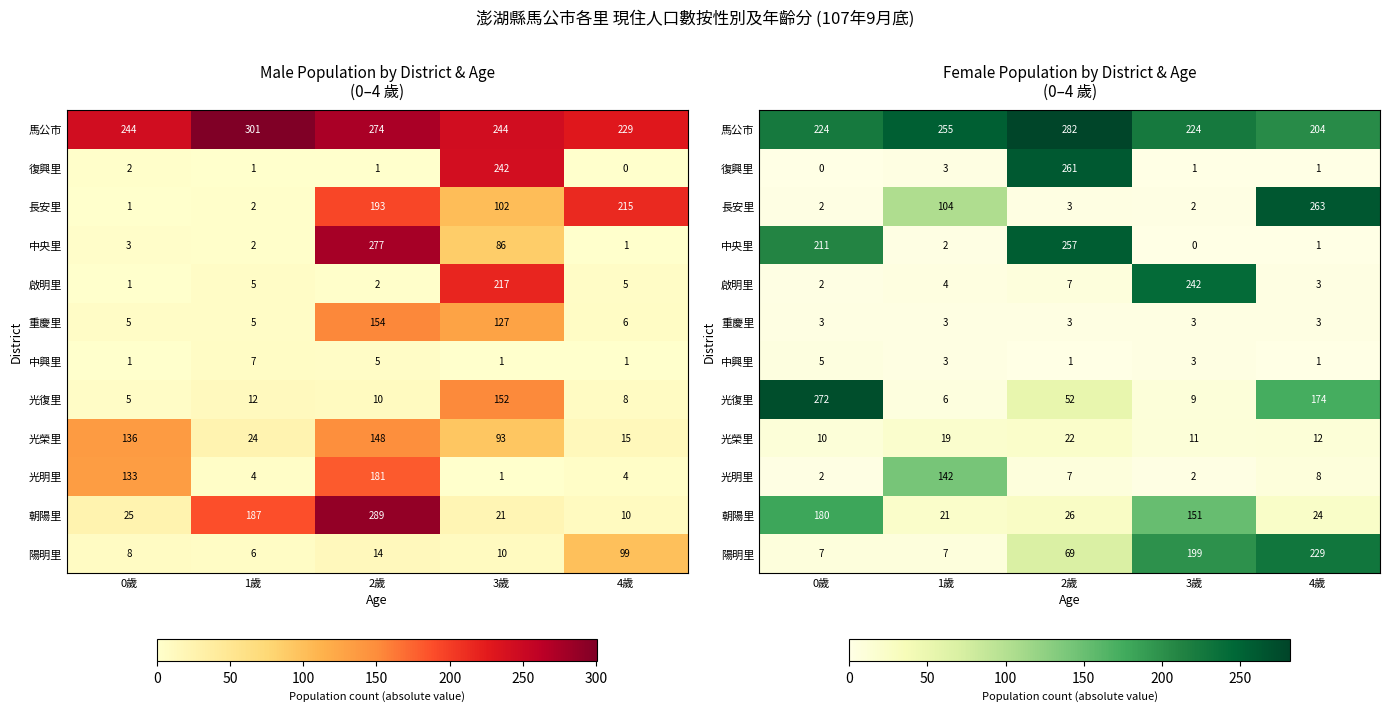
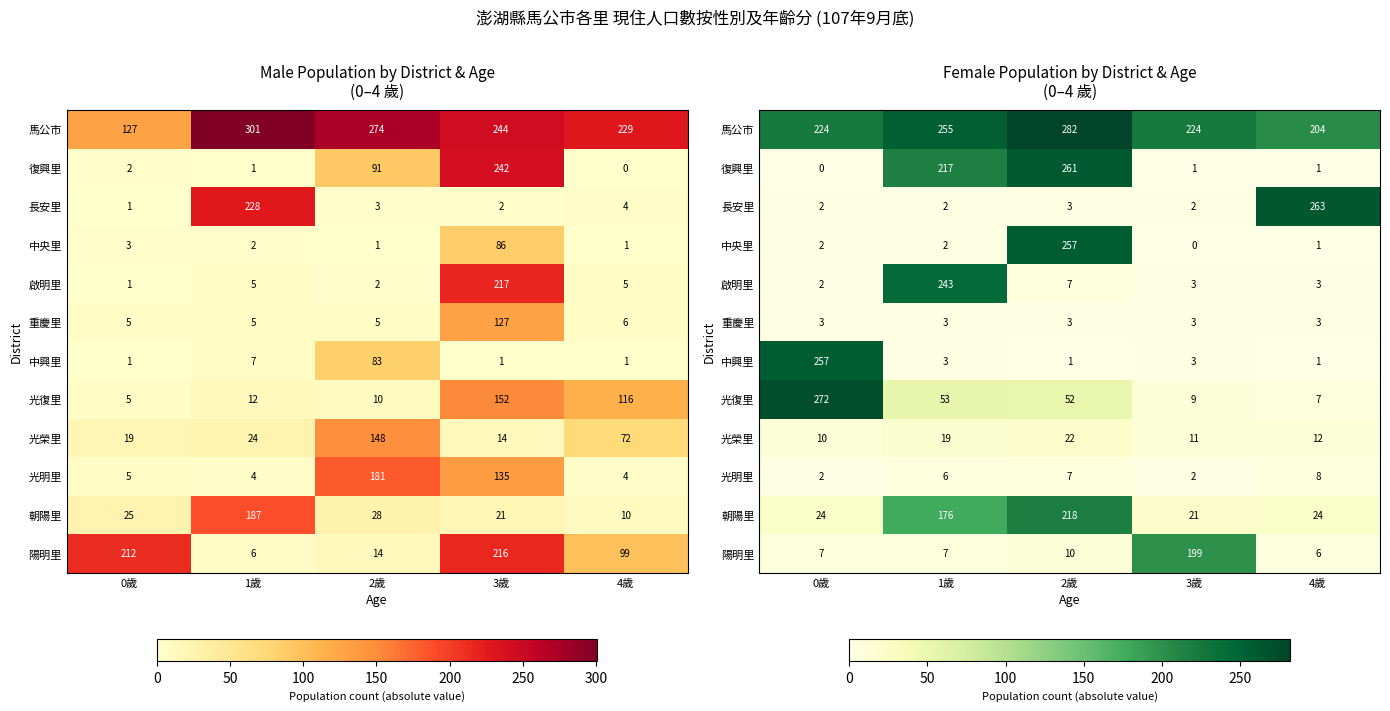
Male Population by District & Age (0–4 歲), 馬公市, 0歲: 244 -> 127
Male Population by District & Age (0–4 歲), 復興里, 2歲: 1 -> 91
Male Population by District & Age (0–4 歲), 長安里, 1歲: 2 -> 228
Male Population by District & Age (0–4 歲), 長安里, 2歲: 193 -> 3
Male Population by District & Age (0–4 歲), 長安里, 3歲: 102 -> 2
Male Population by District & Age (0–4 歲), 長安里, 4歲: 215 -> 4
Male Population by District & Age (0–4 歲), 中央里, 2歲: 277 -> 1
Male Population by District & Age (0–4 歲), 重慶里, 2歲: 154 -> 5
Male Population by District & Age (0–4 歲), 中興里, 2歲: 5 -> 83
Male Population by District & Age (0–4 歲), 光復里, 4歲: 8 -> 116
Male Population by District & Age (0–4 歲), 光榮里, 0歲: 136 -> 19
Male Population by District & Age (0–4 歲), 光榮里, 3歲: 93 -> 14
Male Population by District & Age (0–4 歲), 光榮里, 4歲: 15 -> 72
Male Population by District & Age (0–4 歲), 光明里, 0歲: 133 -> 5
Male Population by District & Age (0–4 歲), 光明里, 3歲: 1 -> 135
Male Population by District & Age (0–4 歲), 朝陽里, 2歲: 289 -> 28
Male Population by District & Age (0–4 歲), 陽明里, 0歲: 8 -> 212
Male Population by District & Age (0–4 歲), 陽明里, 3歲: 10 -> 216
Female Population by District & Age (0–4 歲), 復興里, 1歲: 3 -> 217
Female Population by District & Age (0–4 歲), 長安里, 1歲: 104 -> 2
Female Population by District & Age (0–4 歲), 中央里, 0歲: 211 -> 2
Female Population by District & Age (0–4 歲), 啟明里, 1歲: 4 -> 243
Female Population by District & Age (0–4 歲), 啟明里, 3歲: 242 -> 3
Female Population by District & Age (0–4 歲), 中興里, 0歲: 5 -> 257
Female Population by District & Age (0–4 歲), 光復里, 1歲: 6 -> 53
Female Population by District & Age (0–4 歲), 光復里, 4歲: 174 -> 7
Female Population by District & Age (0–4 歲), 光明里, 1歲: 142 -> 6
Female Population by District & Age (0–4 歲), 朝陽里, 0歲: 180 -> 24
Female Population by District & Age (0–4 歲), 朝陽里, 1歲: 21 -> 176
Female Population by District & Age (0–4 歲), 朝陽里, 2歲: 26 -> 218
Female Population by District & Age (0–4 歲), 朝陽里, 3歲: 151 -> 21
Female Population by District & Age (0–4 歲), 陽明里, 2歲: 69 -> 10
Female Population by District & Age (0–4 歲), 陽明里, 4歲: 229 -> 6
